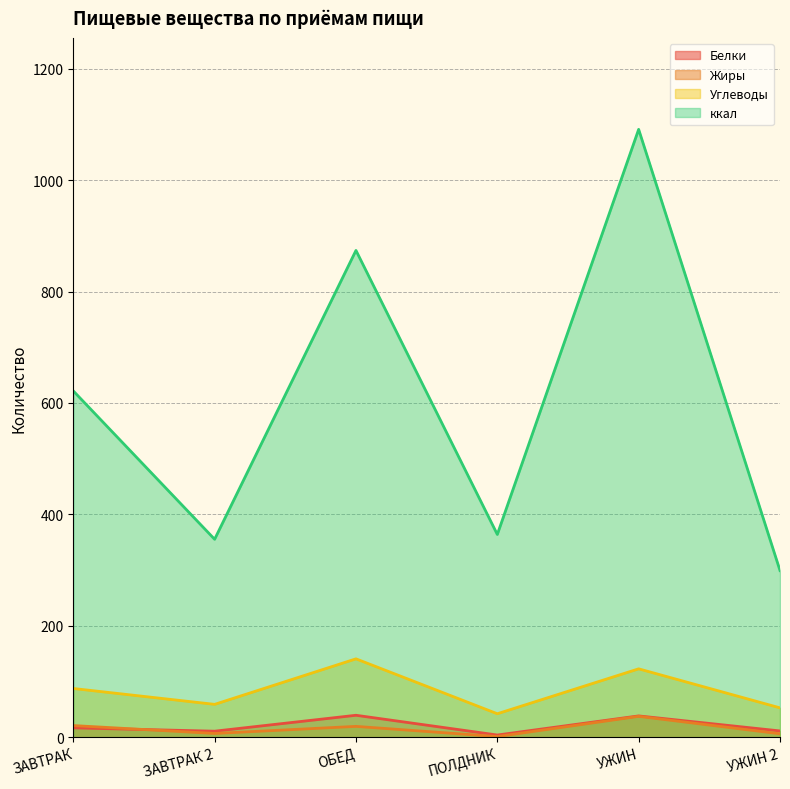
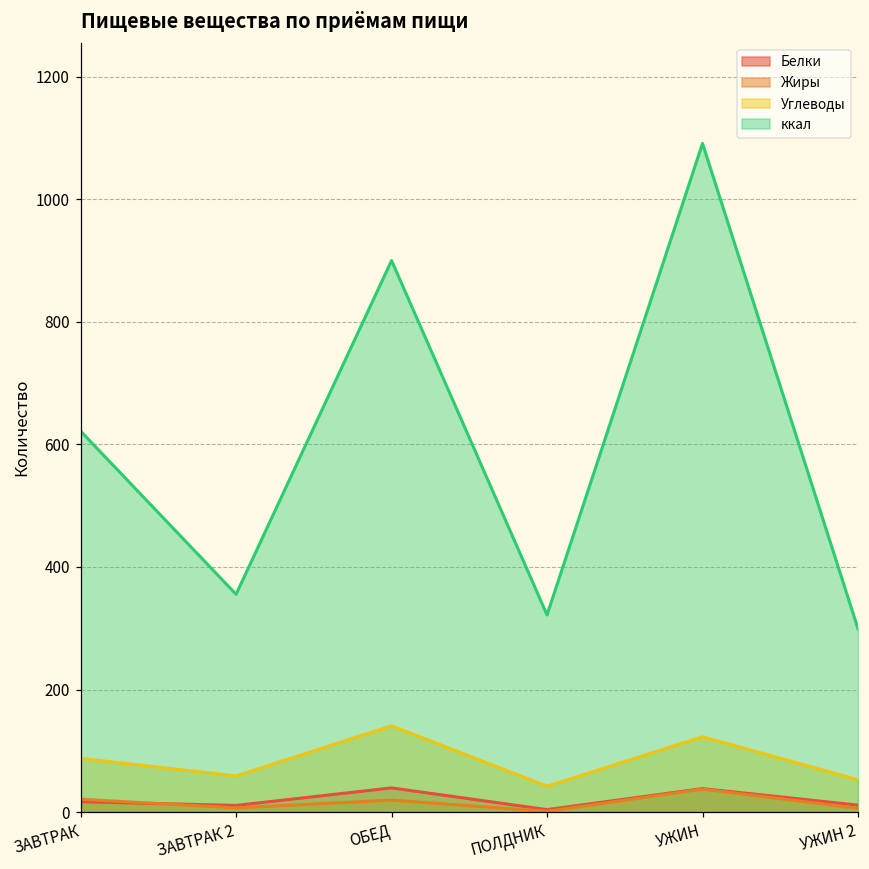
ккал, ОБЕД: 870 -> 900
ккал, ПОЛДНИК: 360 -> 320
